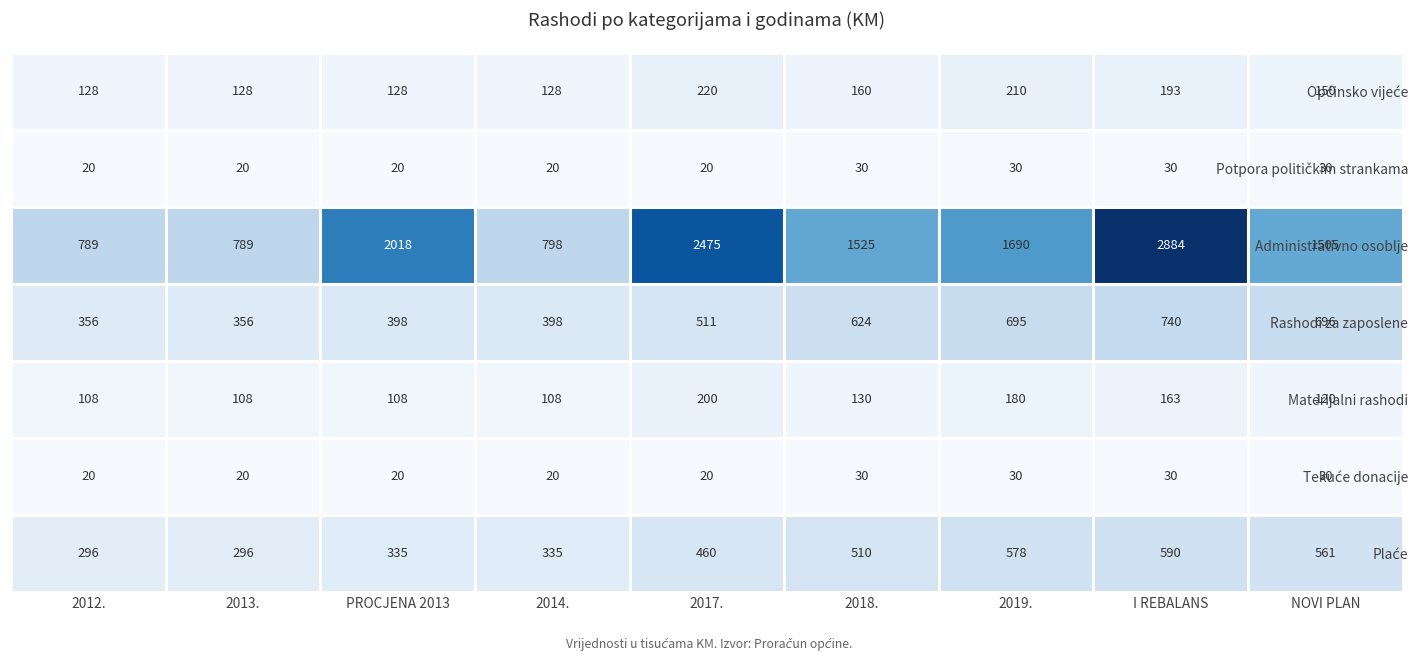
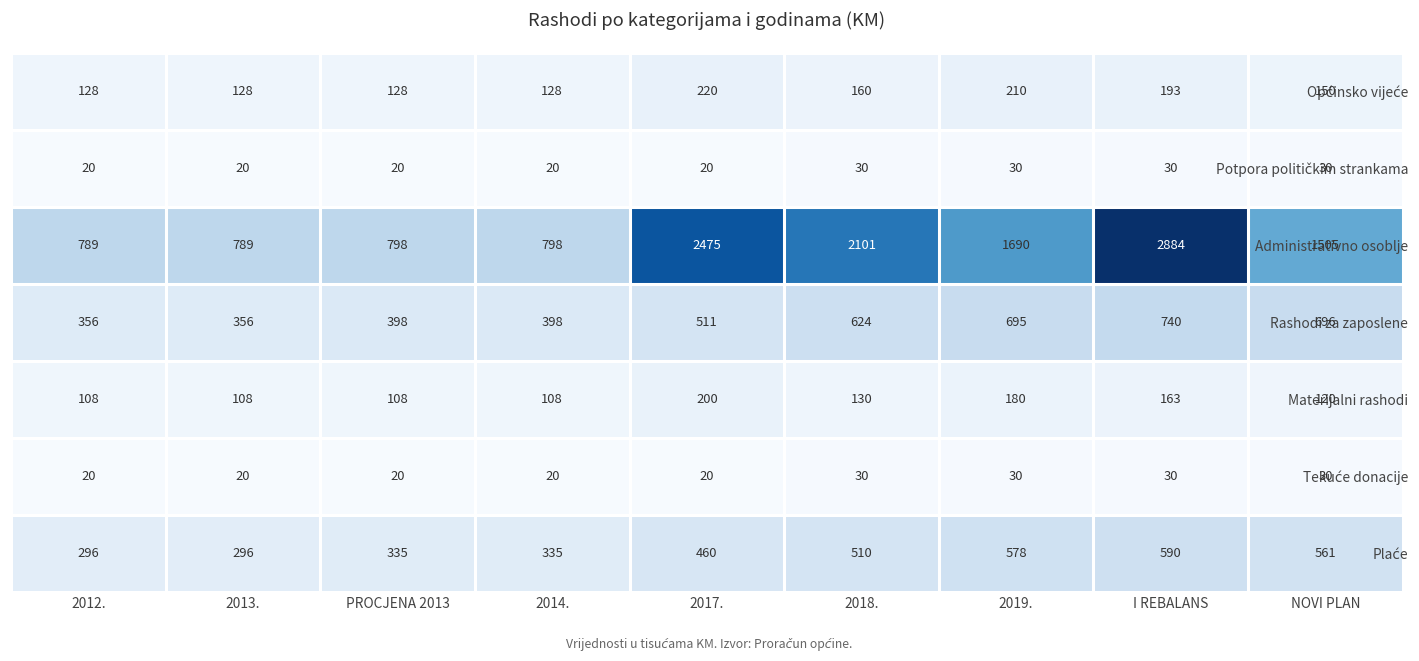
Administrativno osoblje, PROCJENA 2013: 2018 -> 798
Administrativno osoblje, 2018.: 1525 -> 2101
